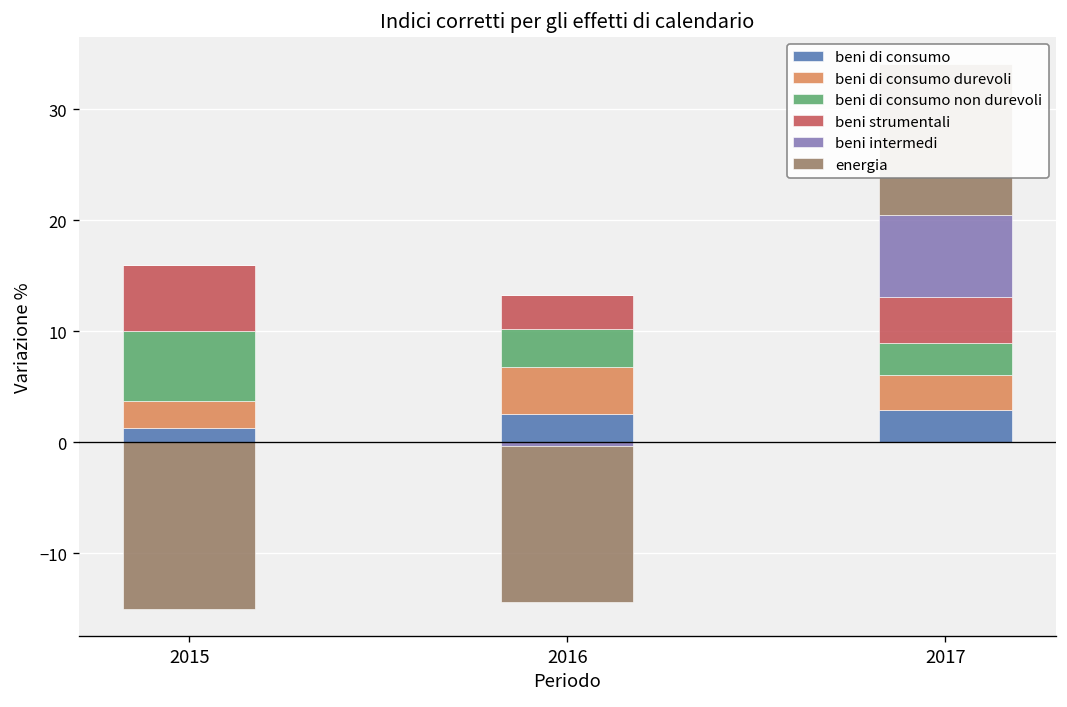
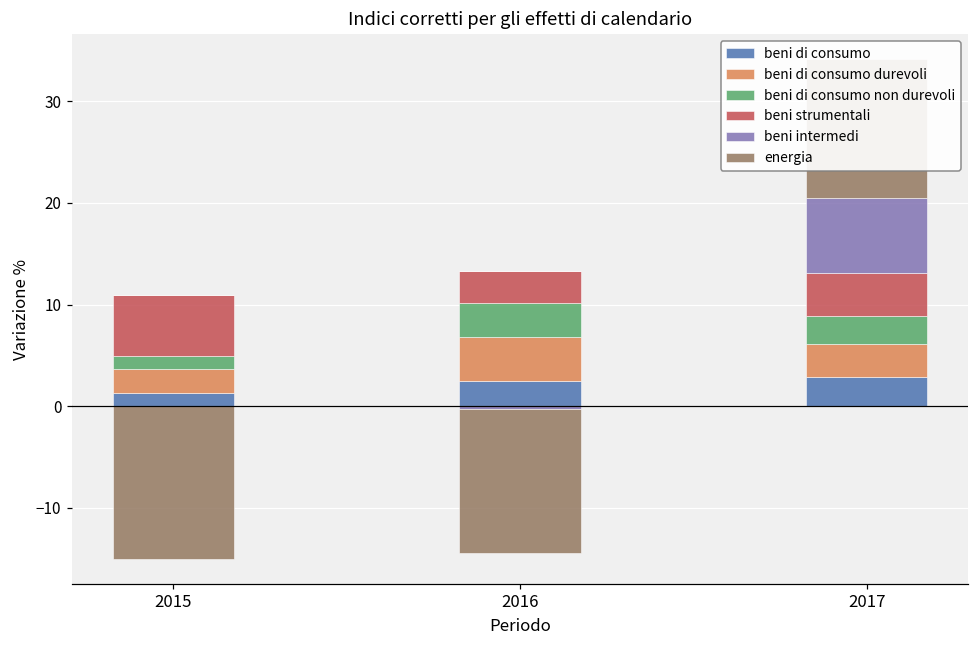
beni di consumo non durevoli, 2015: 6 -> 1
